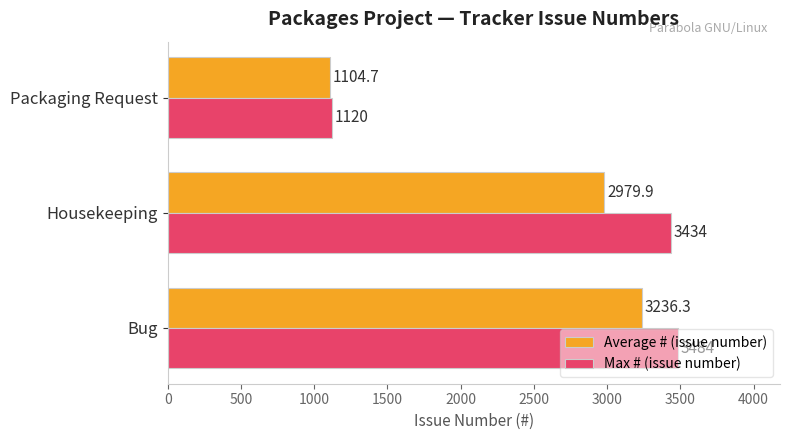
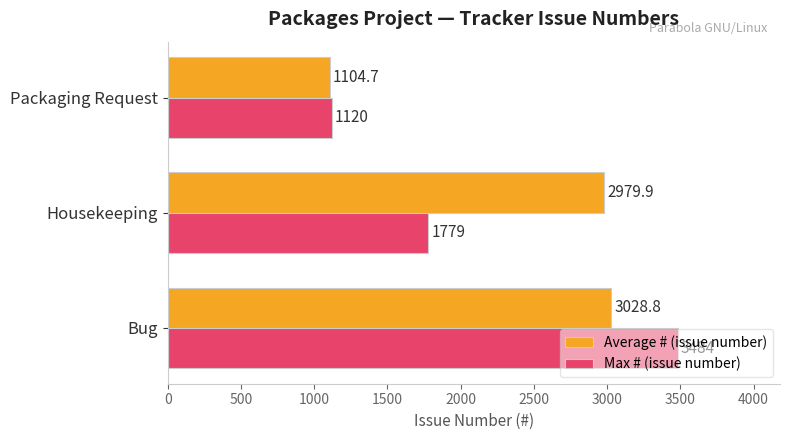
Max # (issue number), Housekeeping: 3434 -> 1779
Average # (issue number), Bug: 3236.3 -> 3028.8
